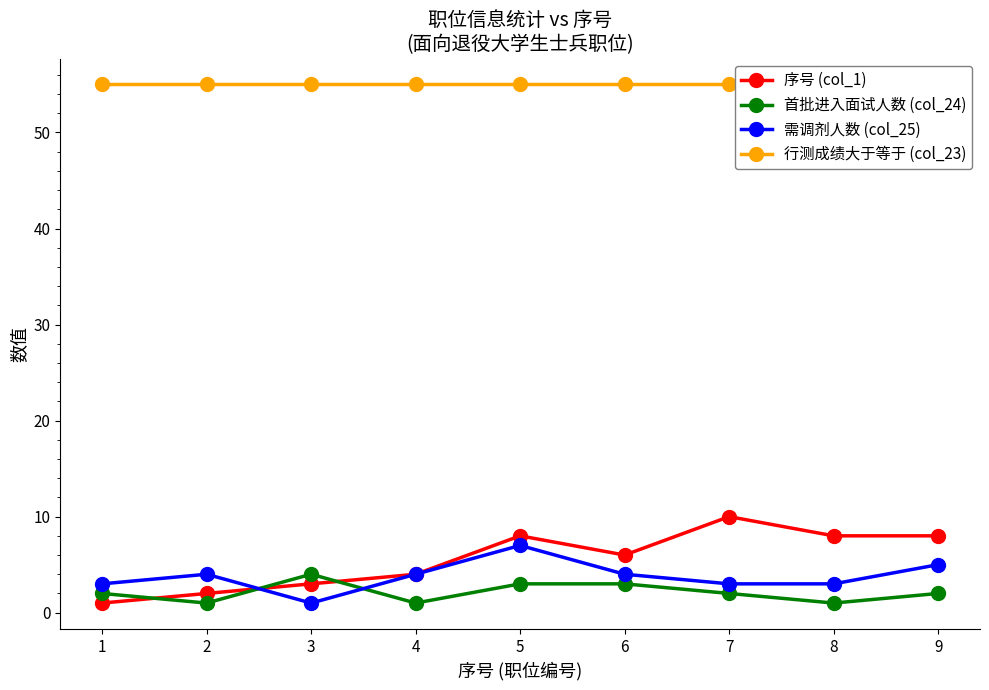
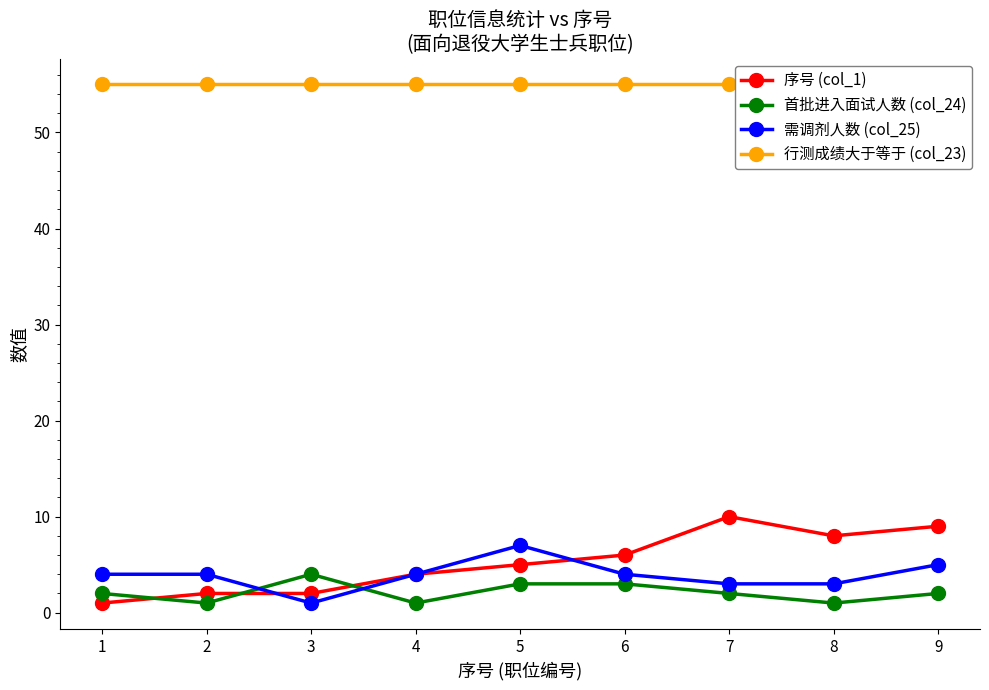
需调剂人数 (col_25), 1: 3 -> 4
序号 (col_1), 3: 3 -> 2
序号 (col_1), 5: 8 -> 5
序号 (col_1), 9: 8 -> 9
